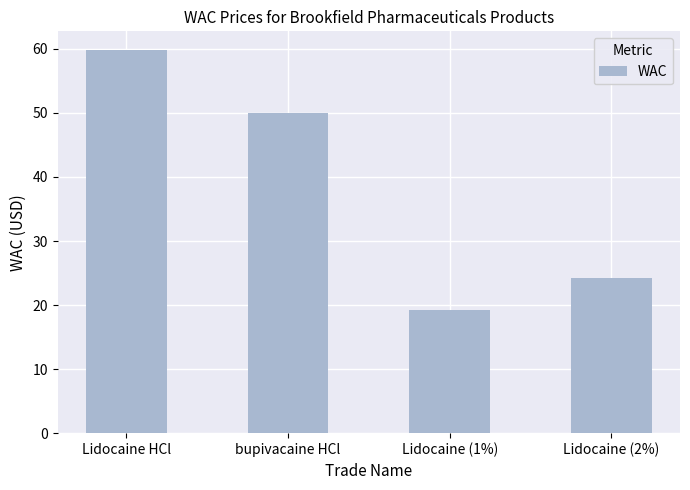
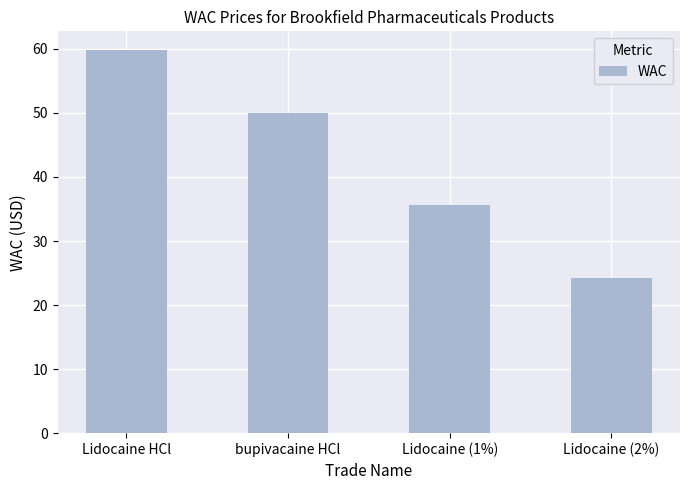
Lidocaine (1%): 19 -> 36
